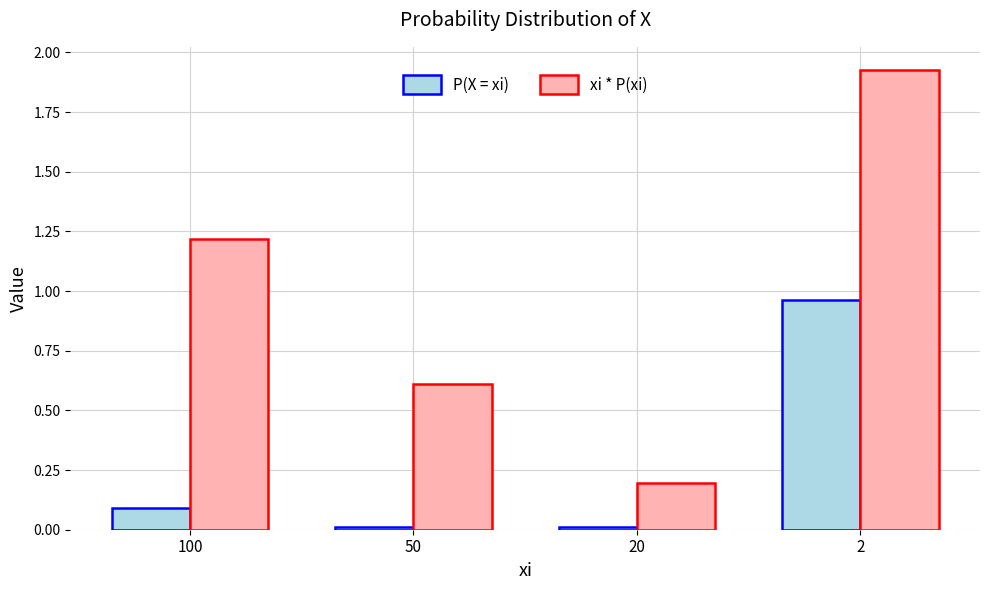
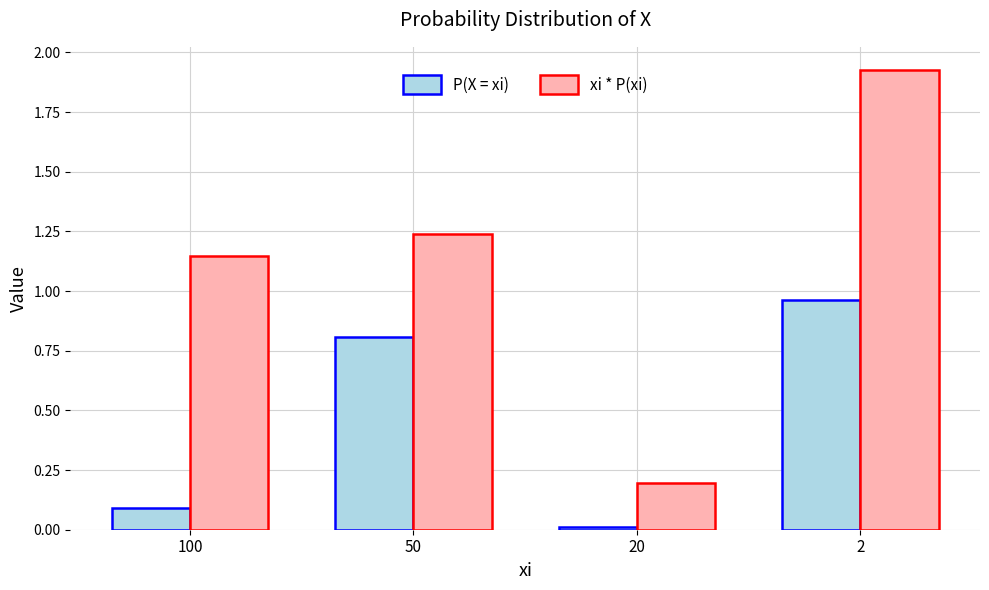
xi * P(xi), 100: 1.22 -> 1.15
P(X = xi), 50: 0.01 -> 0.81
xi * P(xi), 50: 0.61 -> 1.24
